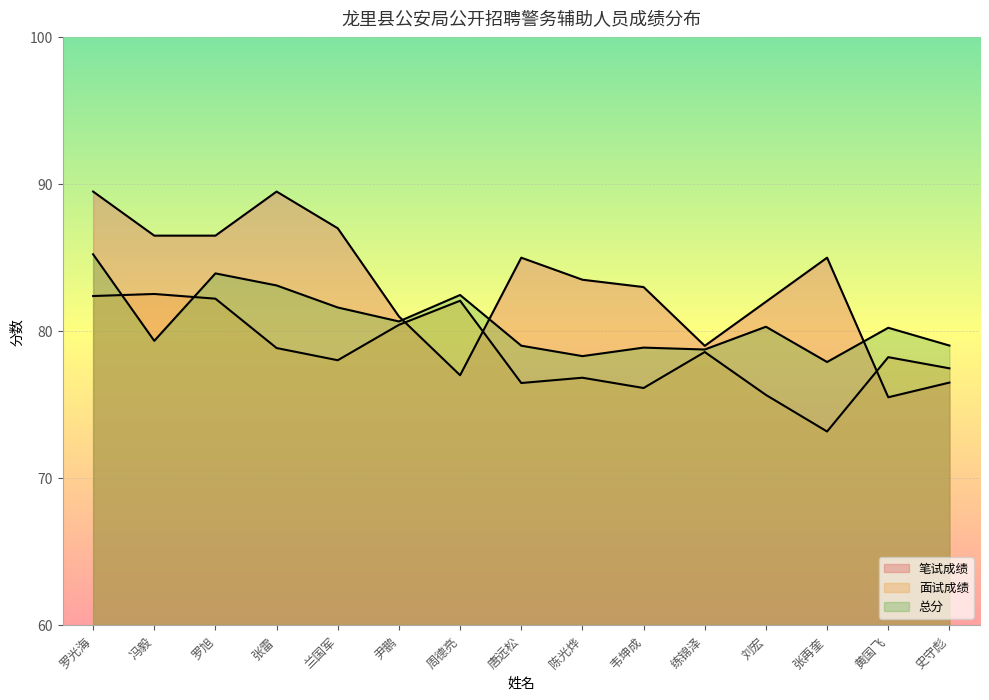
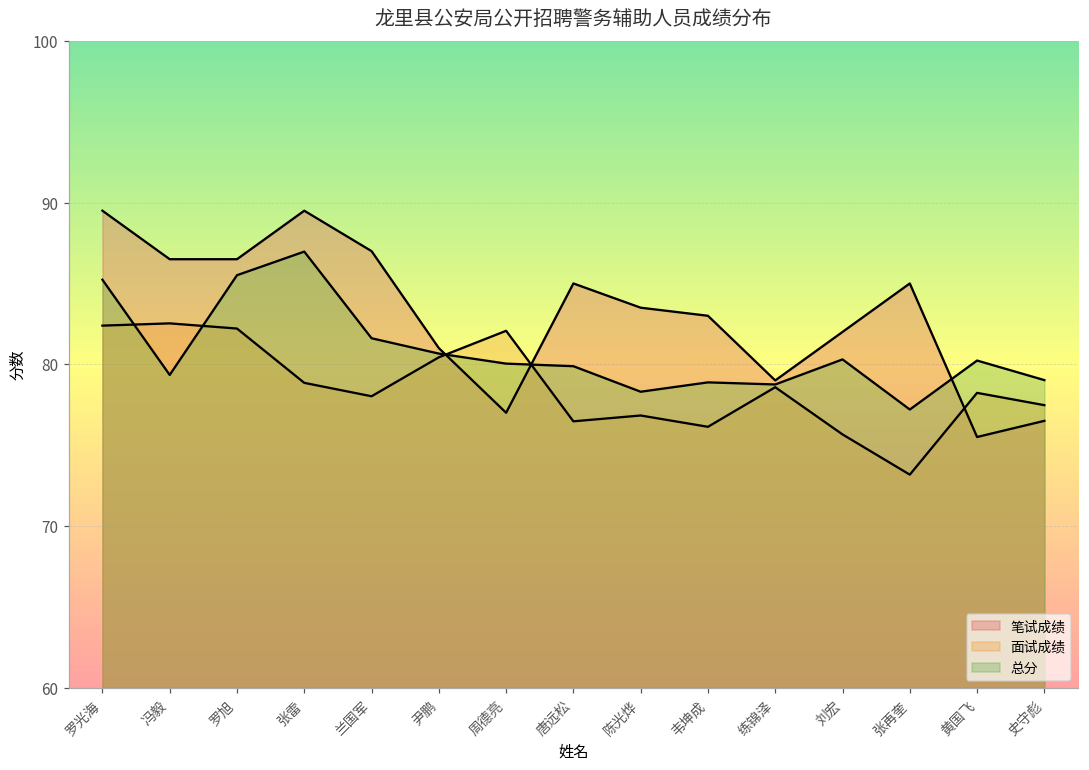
总分, 罗旭: 83.9 -> 85.5
总分, 张雷: 83.1 -> 87.0
总分, 周德亮: 82.5 -> 80.0
总分, 唐远松: 79.0 -> 79.9
总分, 张再奎: 77.9 -> 77.2
